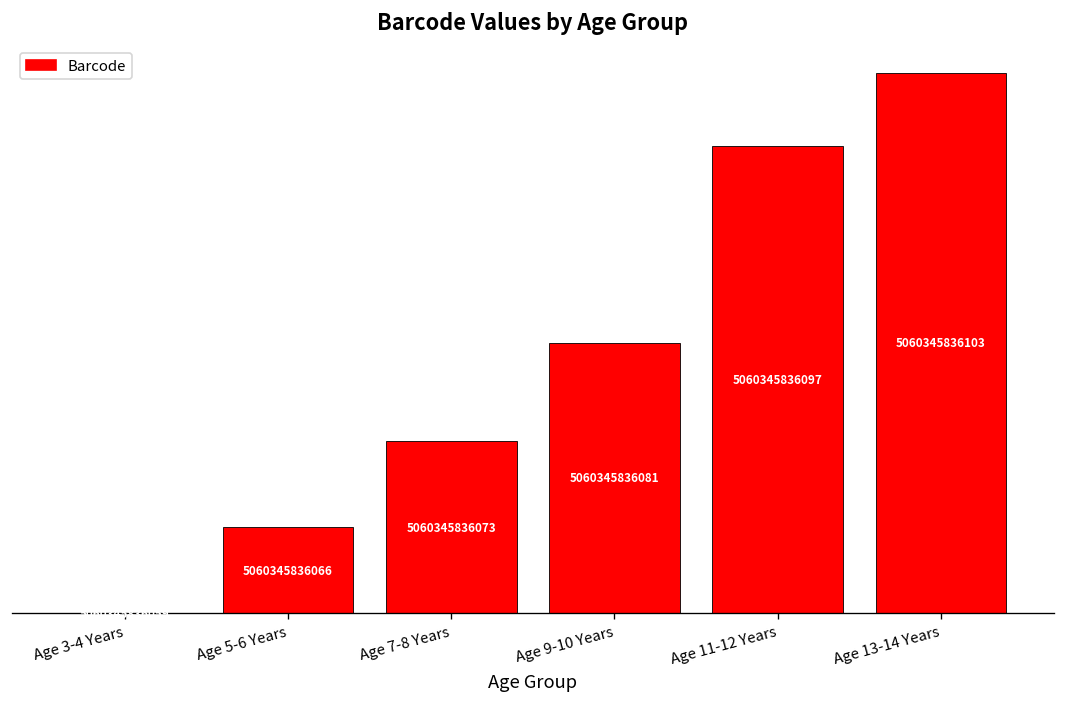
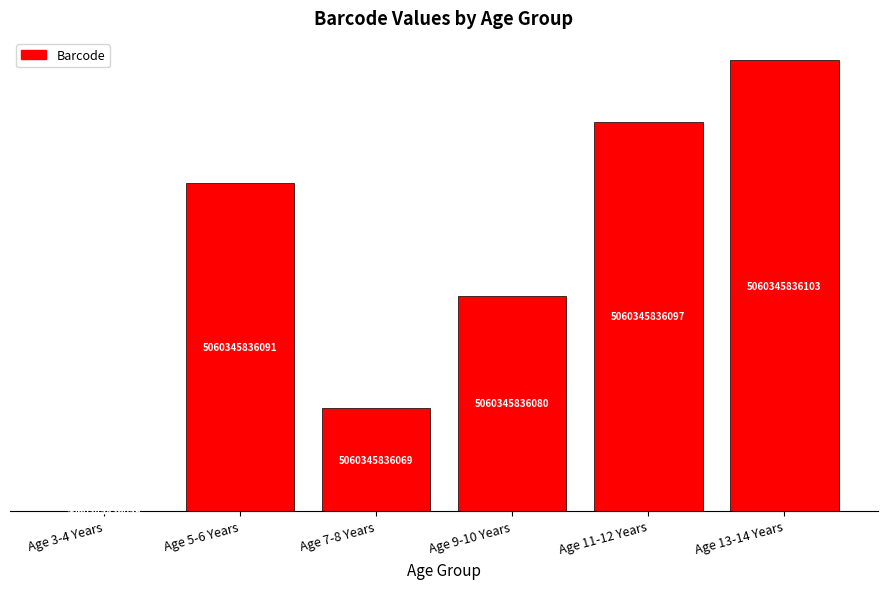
Age 5-6 Years: 5060345836066 -> 5060345836091
Age 7-8 Years: 5060345836073 -> 5060345836069
Age 9-10 Years: 5060345836081 -> 5060345836080
